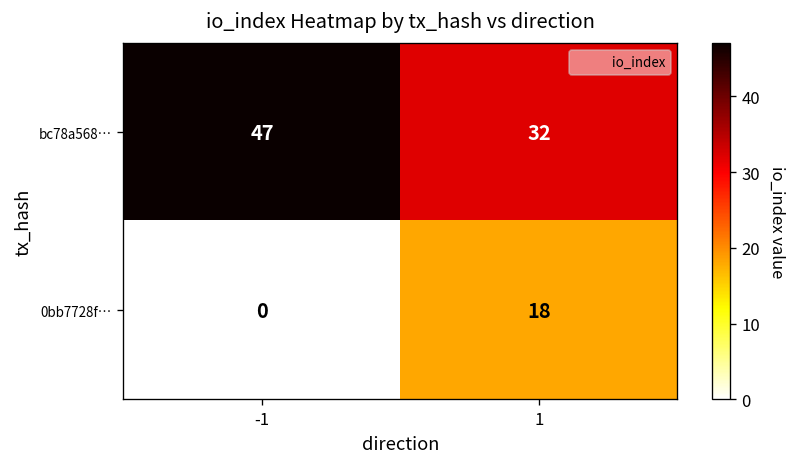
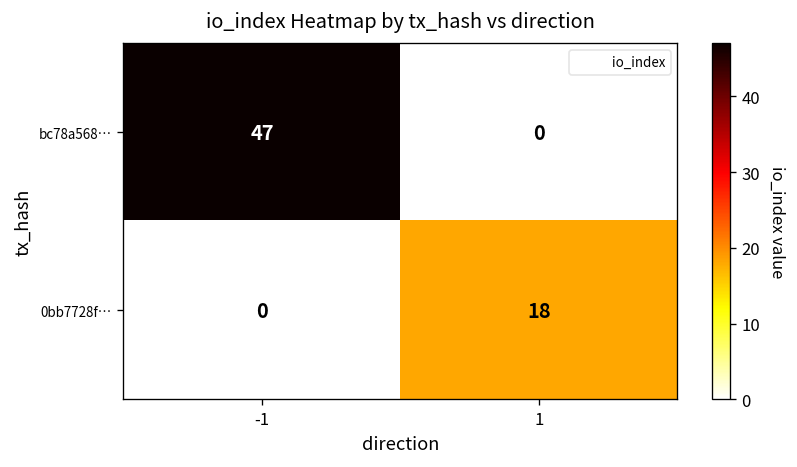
bc78a568…, 1: 32 -> 0
